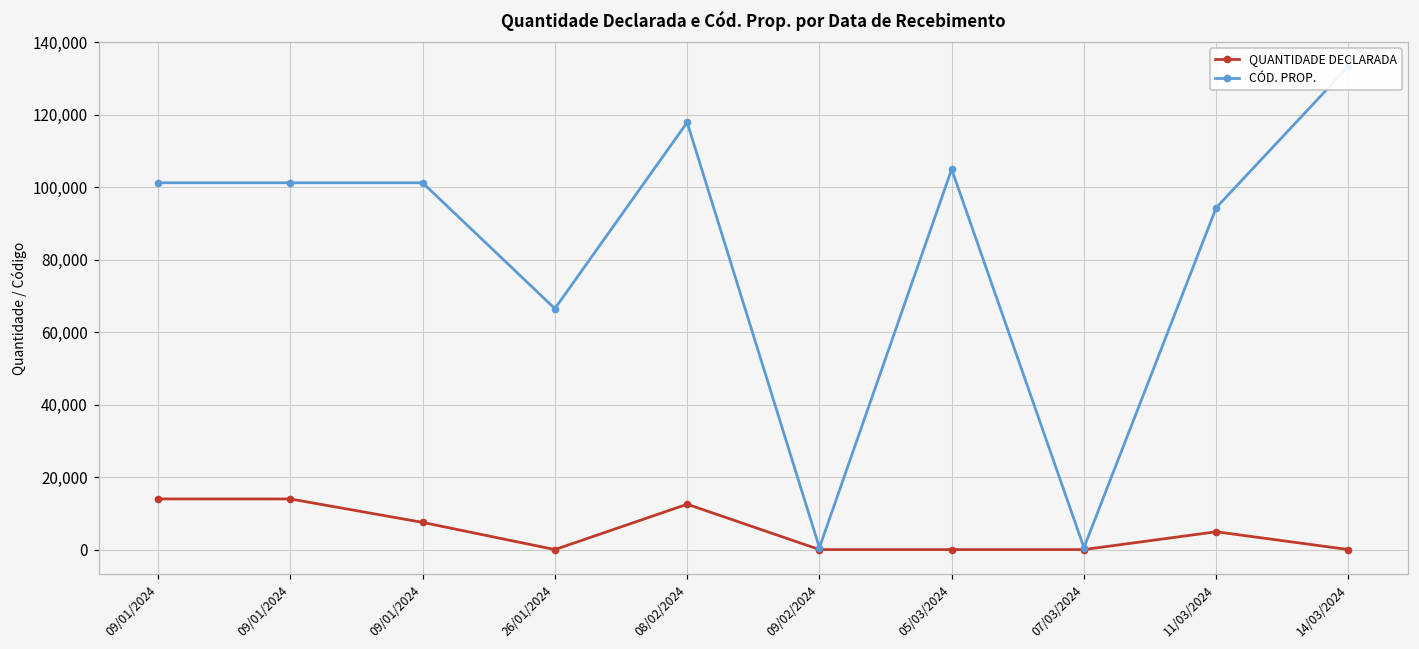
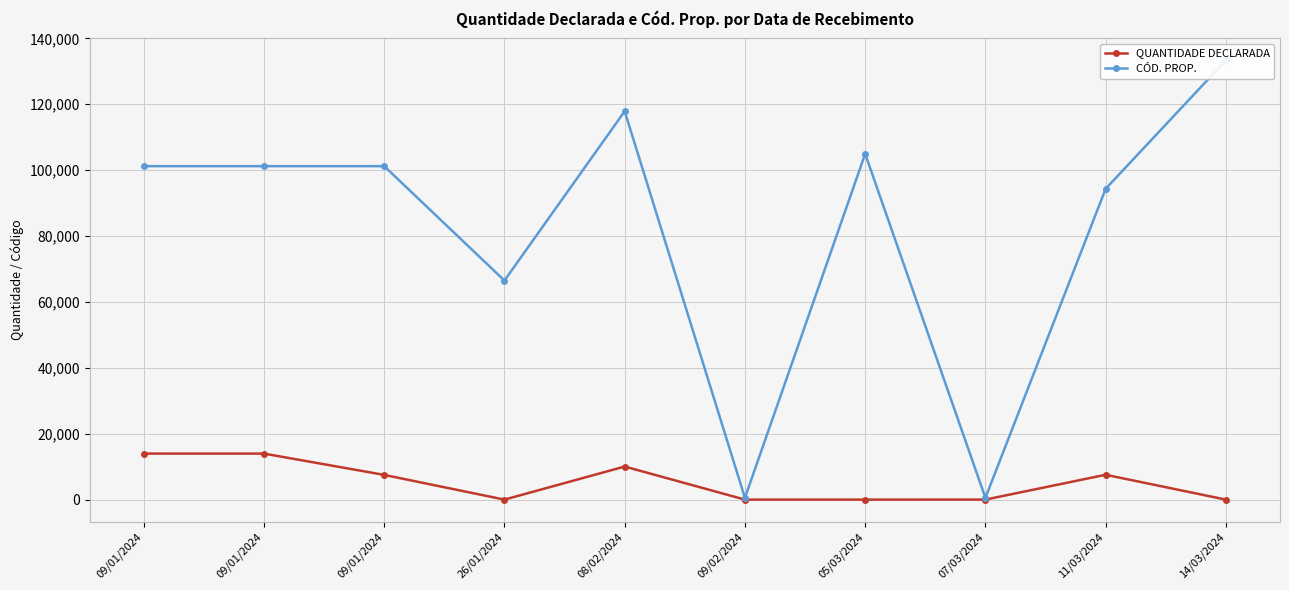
QUANTIDADE DECLARADA, 08/02/2024: 13,000 -> 10,000
QUANTIDADE DECLARADA, 11/03/2024: 5,000 -> 8,000
